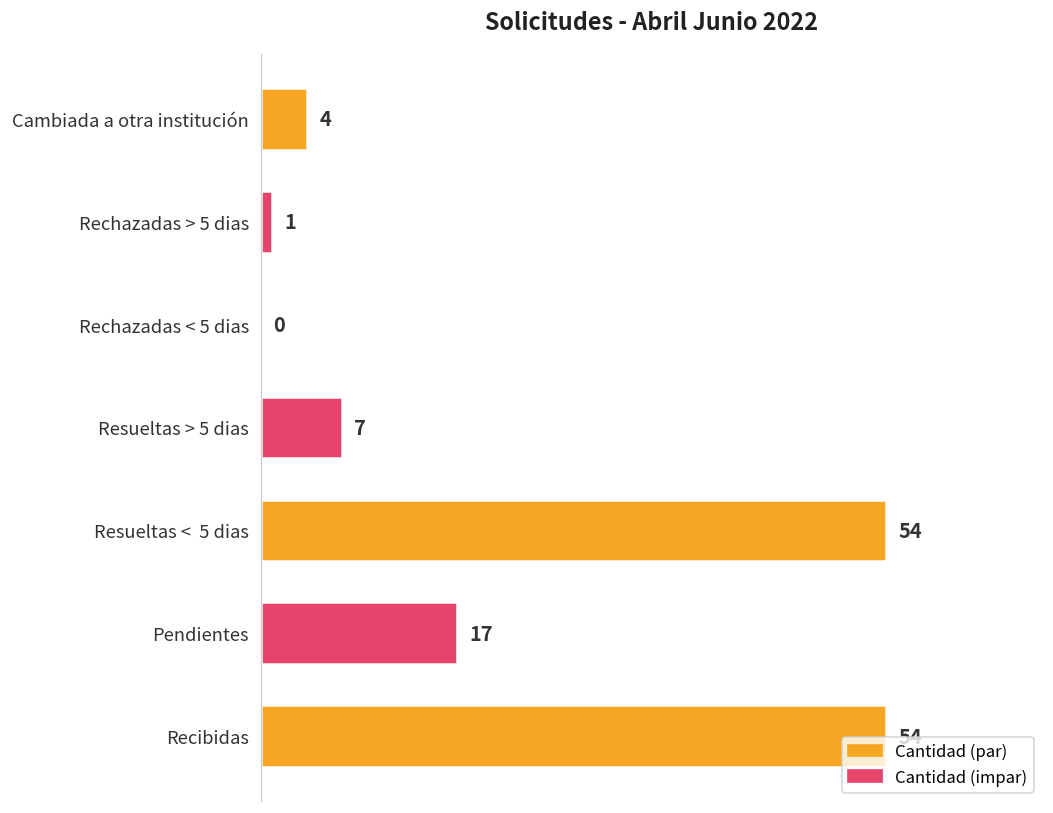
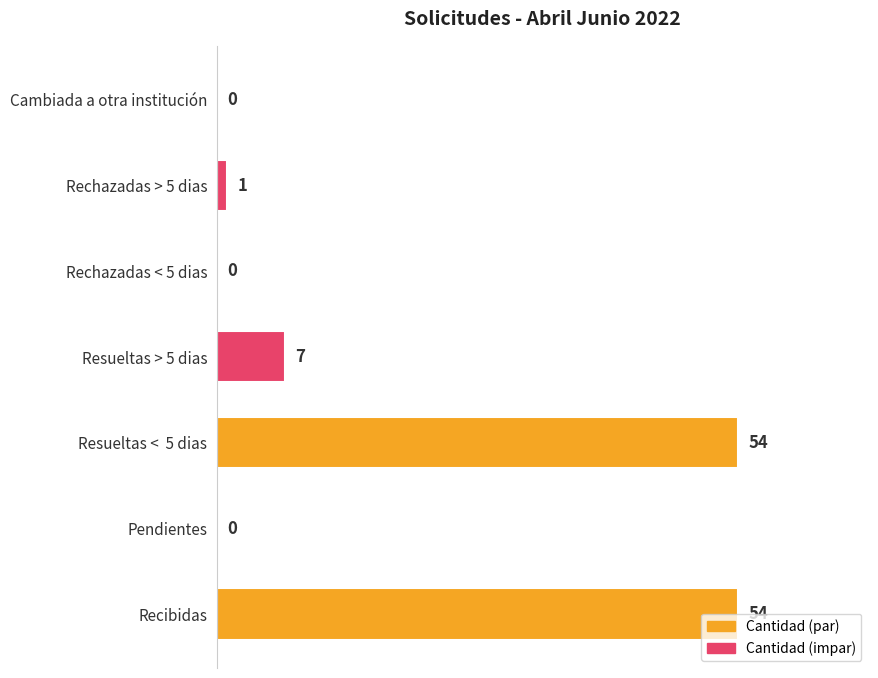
Cambiada a otra institución: 4 -> 0
Pendientes: 17 -> 0
